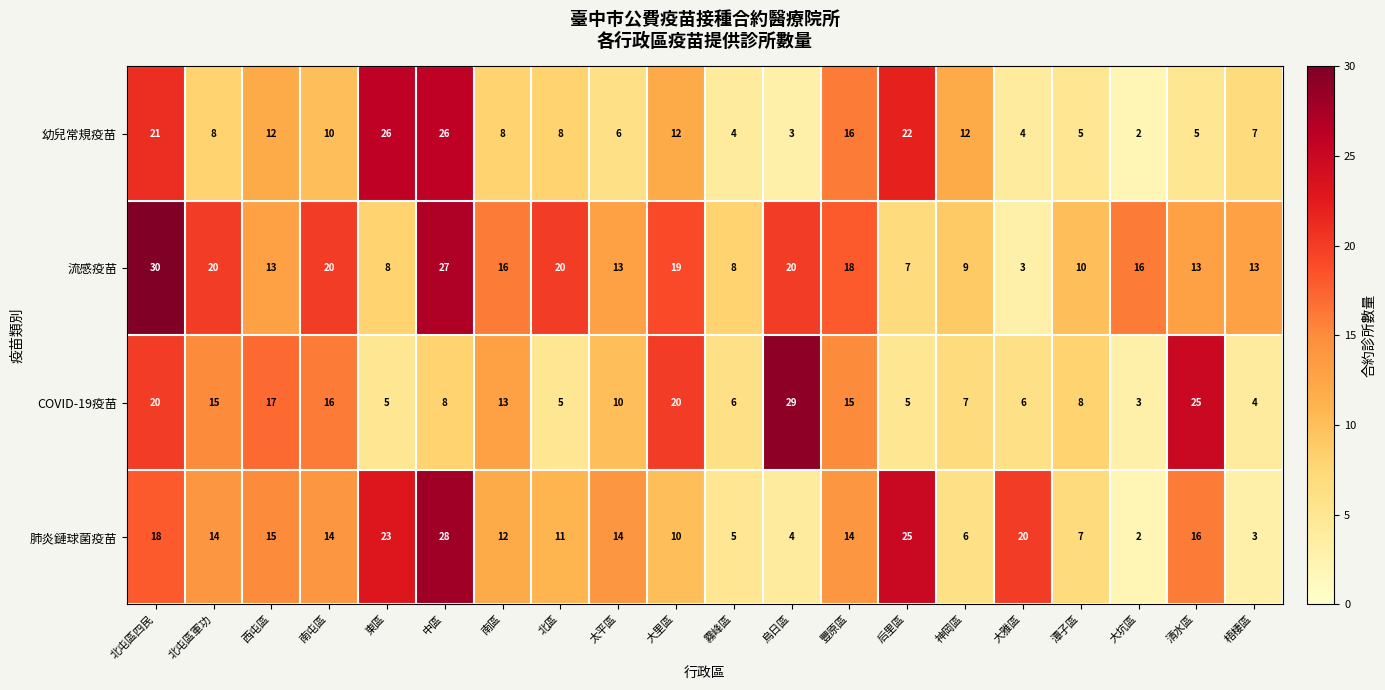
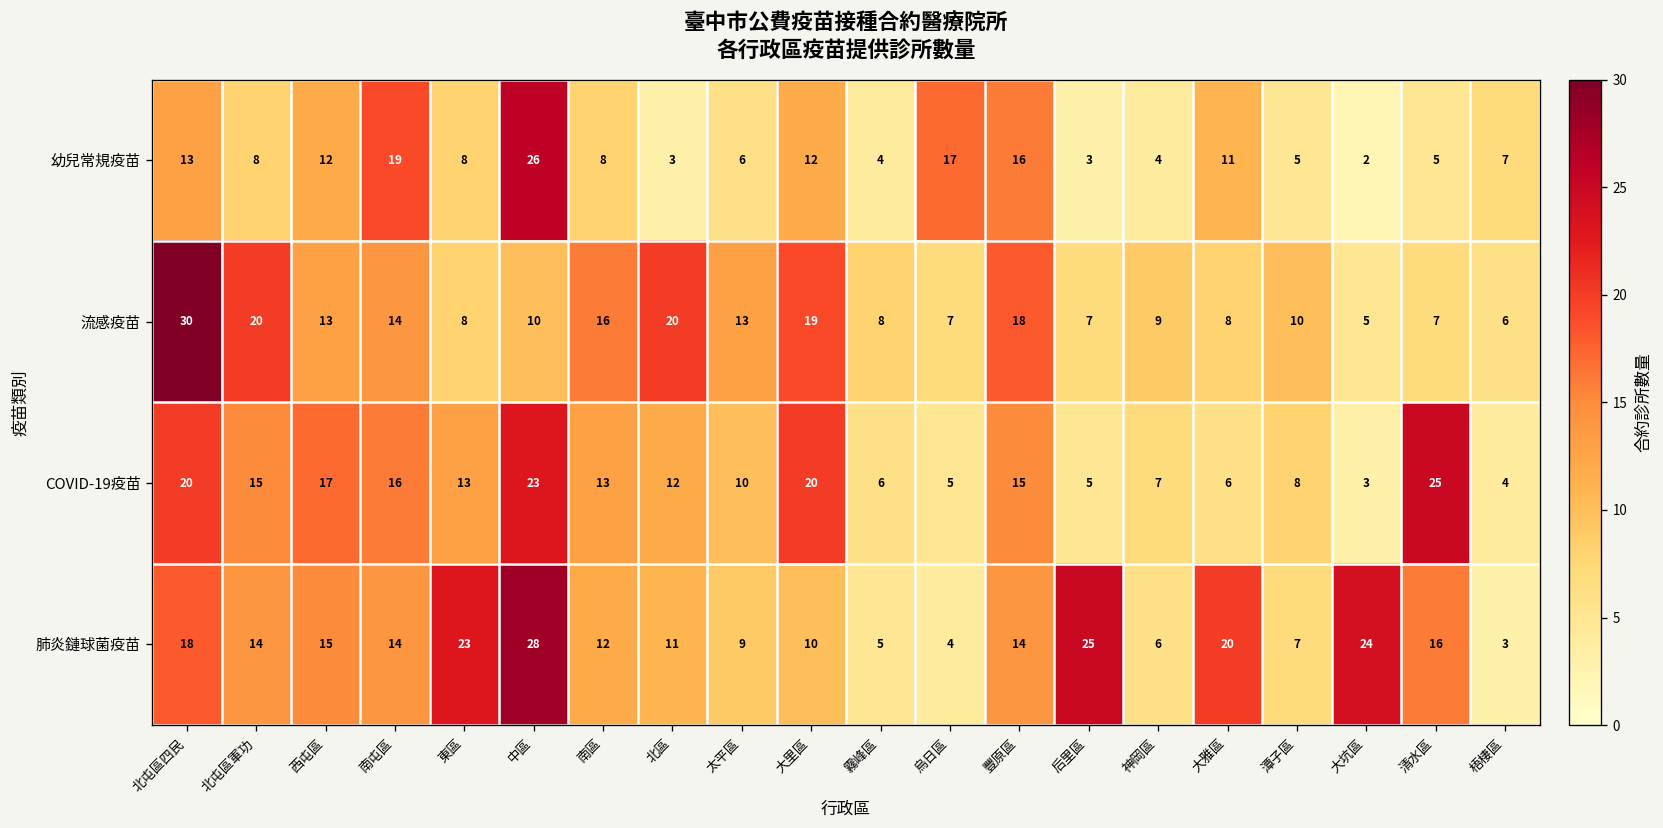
幼兒常規疫苗, 北屯區四民: 21 -> 13
幼兒常規疫苗, 南屯區: 10 -> 19
幼兒常規疫苗, 東區: 26 -> 8
幼兒常規疫苗, 北區: 8 -> 3
幼兒常規疫苗, 烏日區: 3 -> 17
幼兒常規疫苗, 后里區: 22 -> 3
幼兒常規疫苗, 神岡區: 12 -> 4
幼兒常規疫苗, 大雅區: 4 -> 11
流感疫苗, 南屯區: 20 -> 14
流感疫苗, 中區: 27 -> 10
流感疫苗, 烏日區: 20 -> 7
流感疫苗, 大雅區: 3 -> 8
流感疫苗, 大坑區: 16 -> 5
流感疫苗, 清水區: 13 -> 7
流感疫苗, 梧棲區: 13 -> 6
COVID-19疫苗, 東區: 5 -> 13
COVID-19疫苗, 中區: 8 -> 23
COVID-19疫苗, 北區: 5 -> 12
COVID-19疫苗, 烏日區: 29 -> 5
肺炎鏈球菌疫苗, 太平區: 14 -> 9
肺炎鏈球菌疫苗, 大坑區: 2 -> 24
